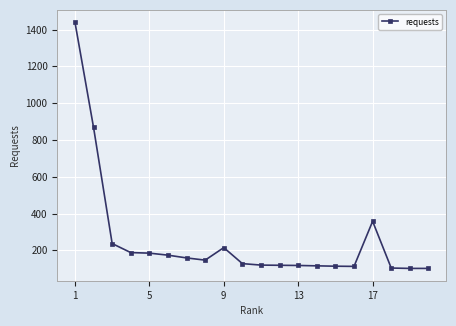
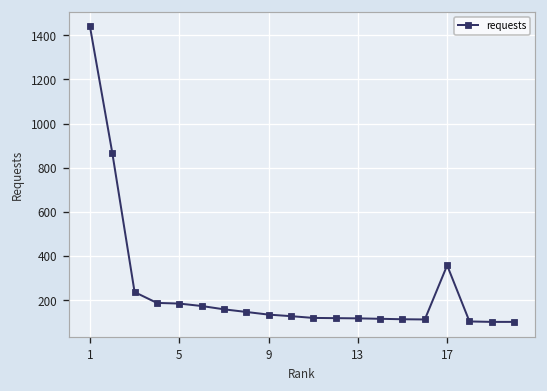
9: 220 -> 140
